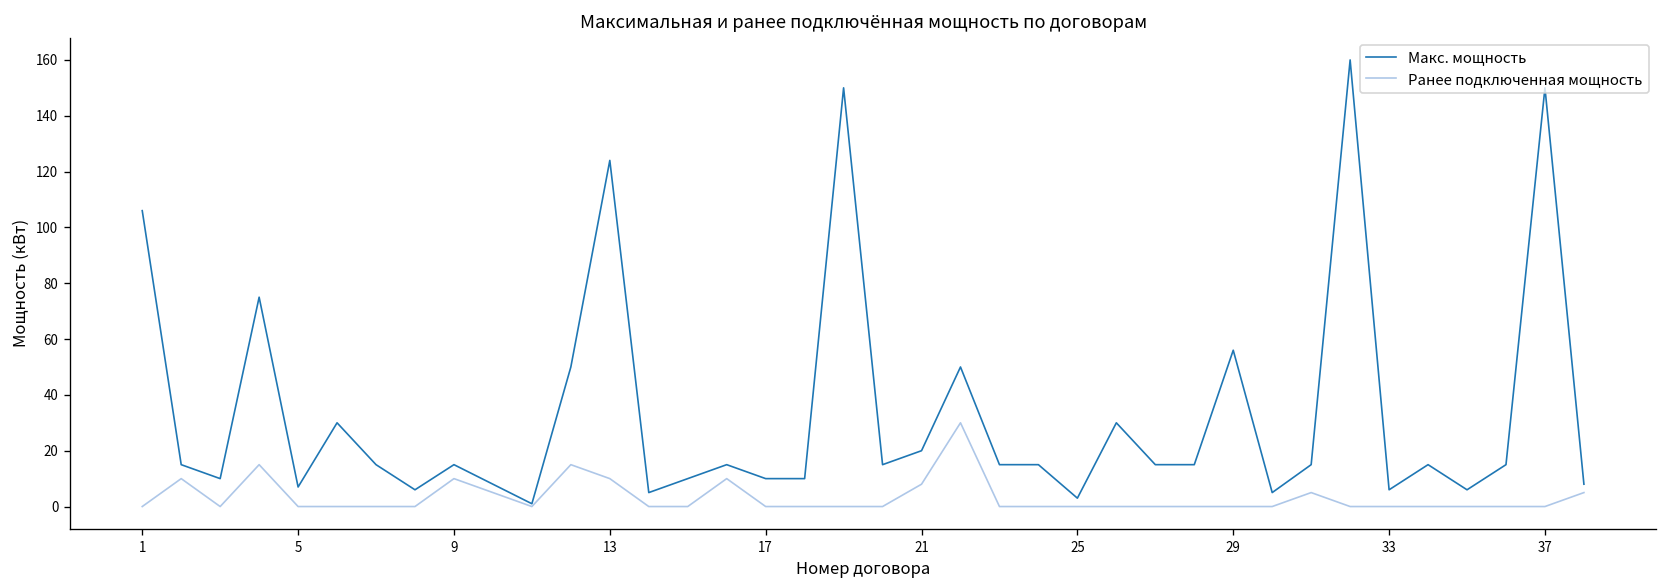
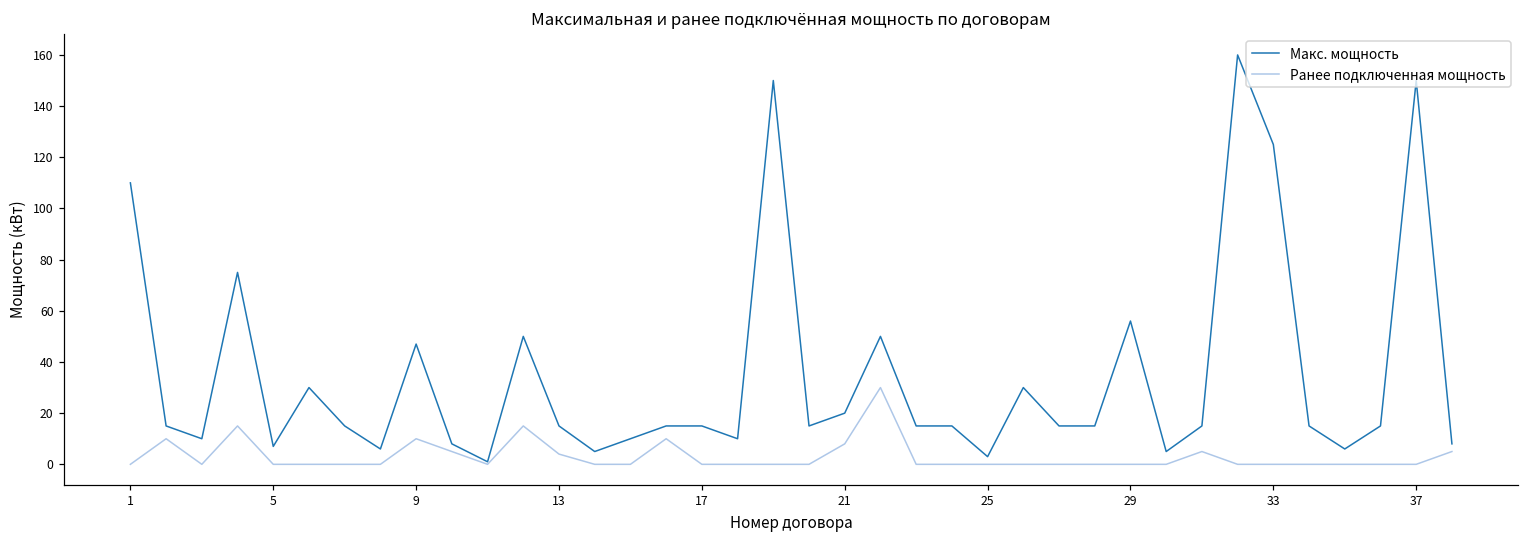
Макс. мощность, 1: 106 -> 110
Макс. мощность, 9: 15 -> 47
Макс. мощность, 13: 124 -> 15
Ранее подключенная мощность, 13: 10 -> 4
Макс. мощность, 17: 10 -> 15
Макс. мощность, 33: 6 -> 125
